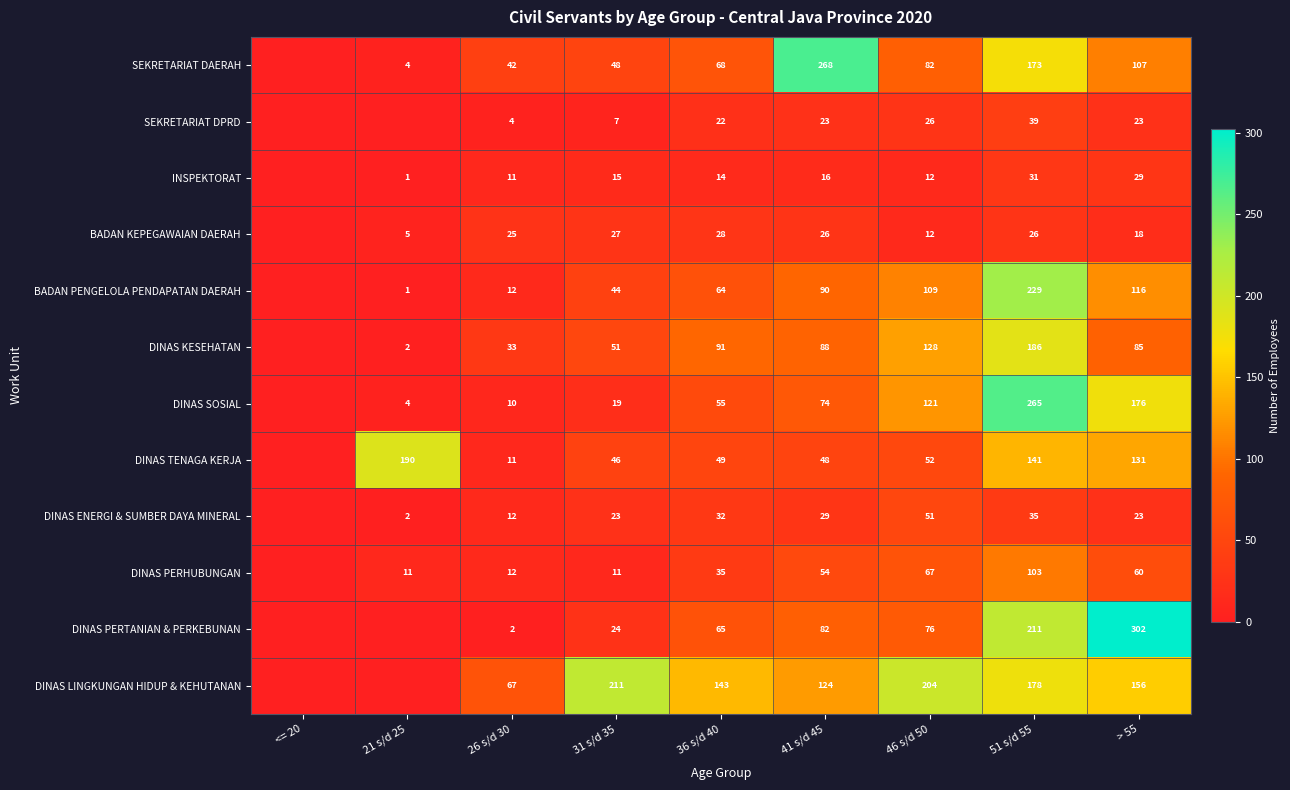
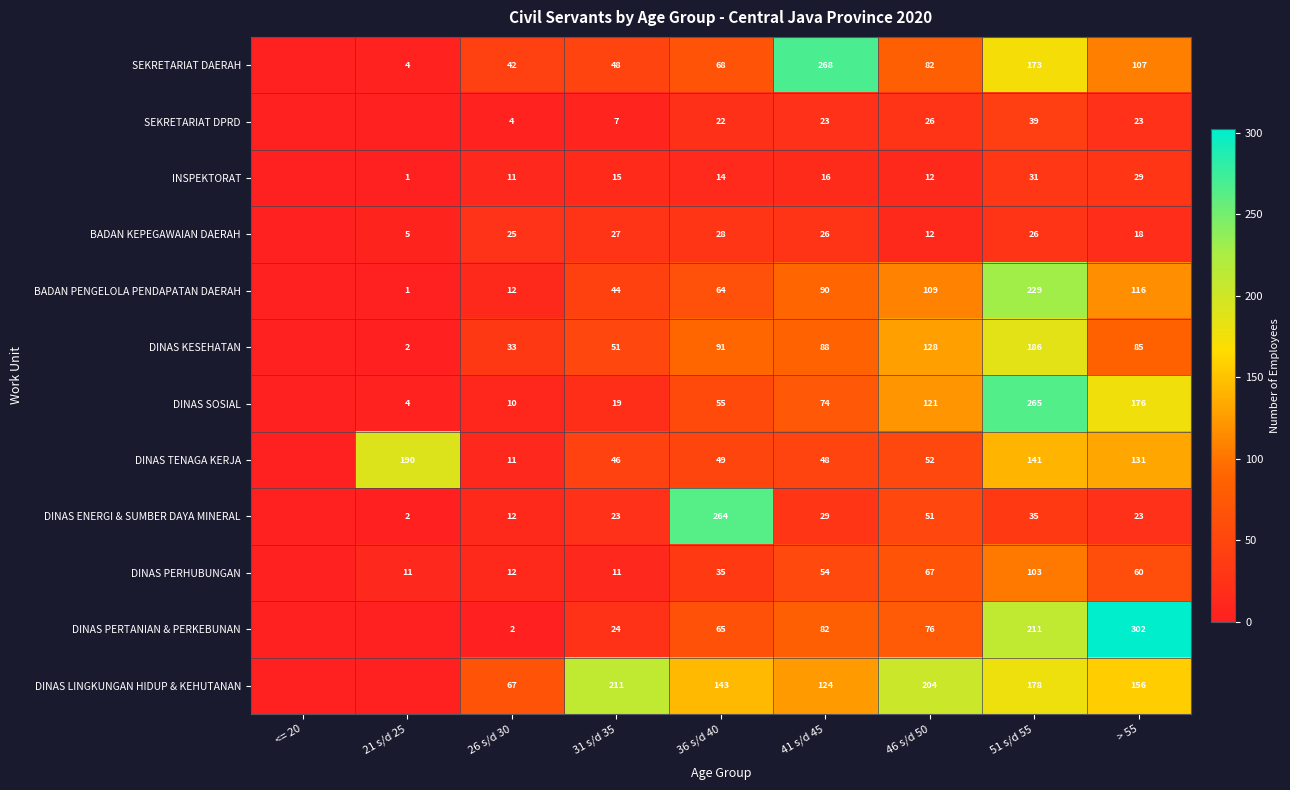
DINAS ENERGI & SUMBER DAYA MINERAL, 36 s/d 40: 32 -> 264
